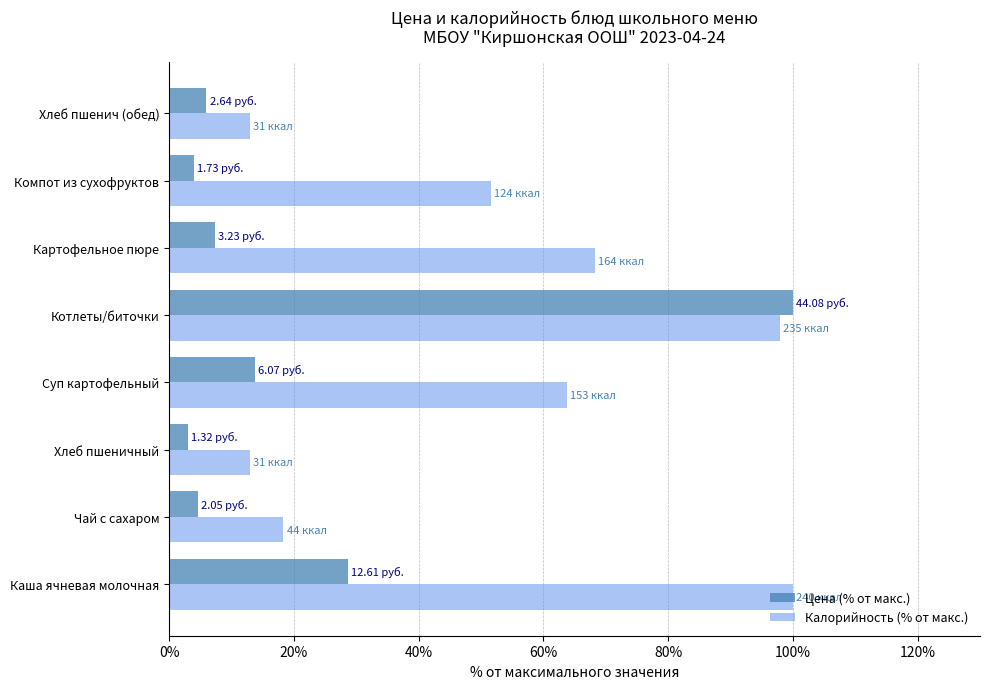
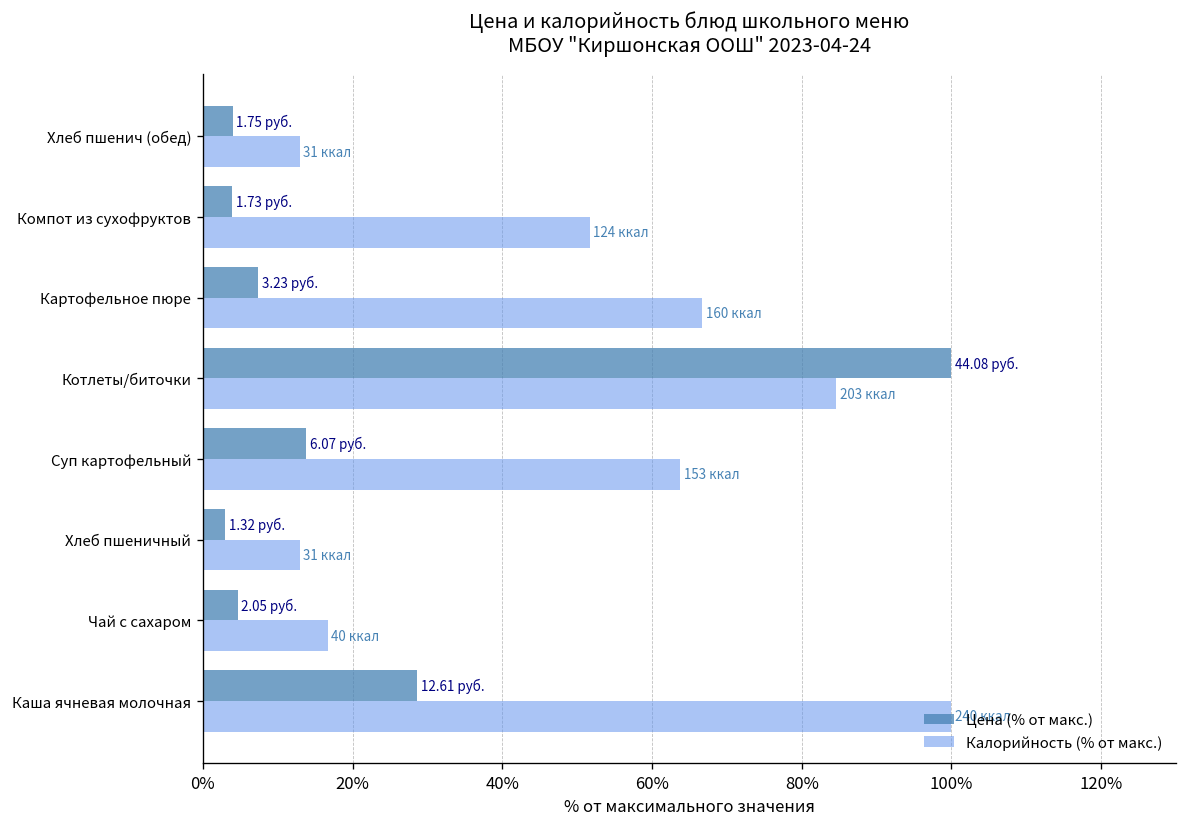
Цена (% от макс.), Хлеб пшенич (обед): 2.64 -> 1.75
Калорийность (% от макс.), Картофельное пюре: 164 -> 160
Калорийность (% от макс.), Котлеты/биточки: 235 -> 203
Калорийность (% от макс.), Чай с сахаром: 44 -> 40
